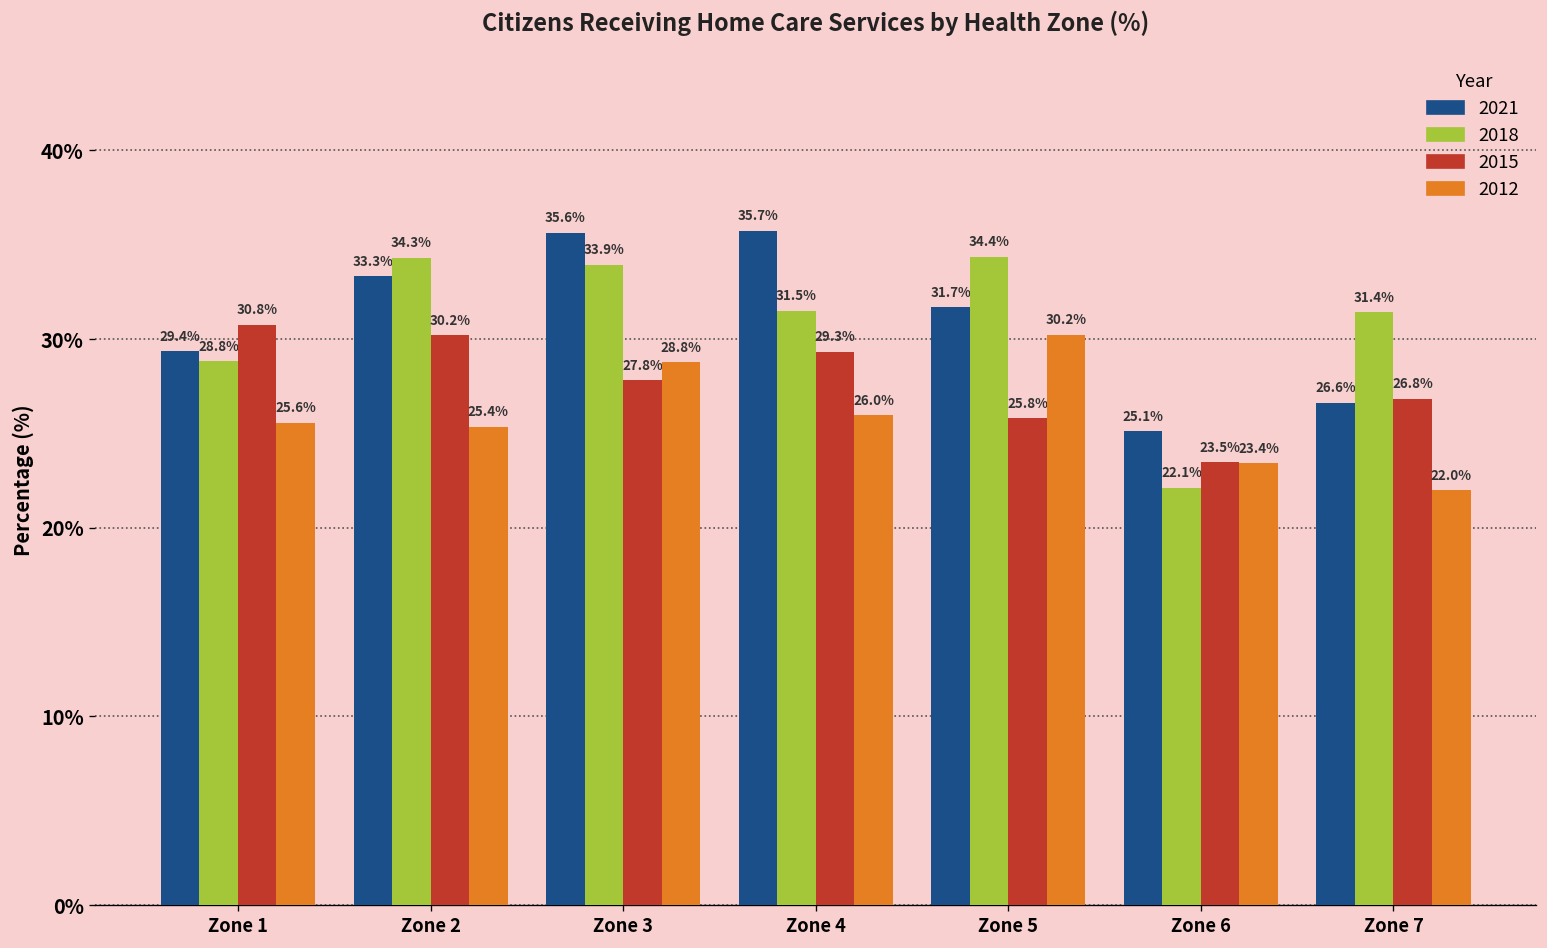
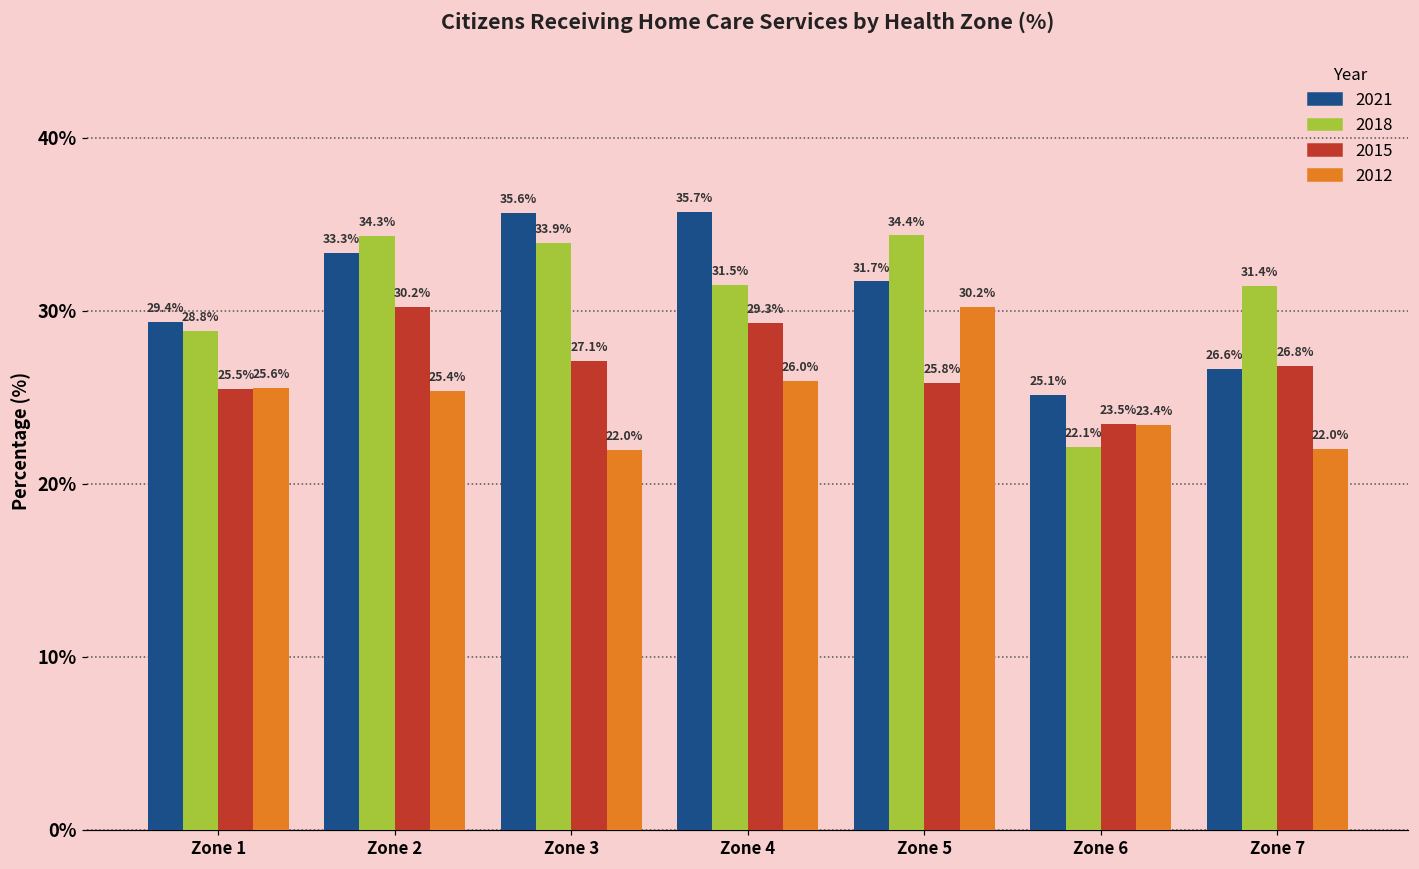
2015, Zone 1: 30.8% -> 25.5%
2015, Zone 3: 27.8% -> 27.1%
2012, Zone 3: 28.8% -> 22.0%
